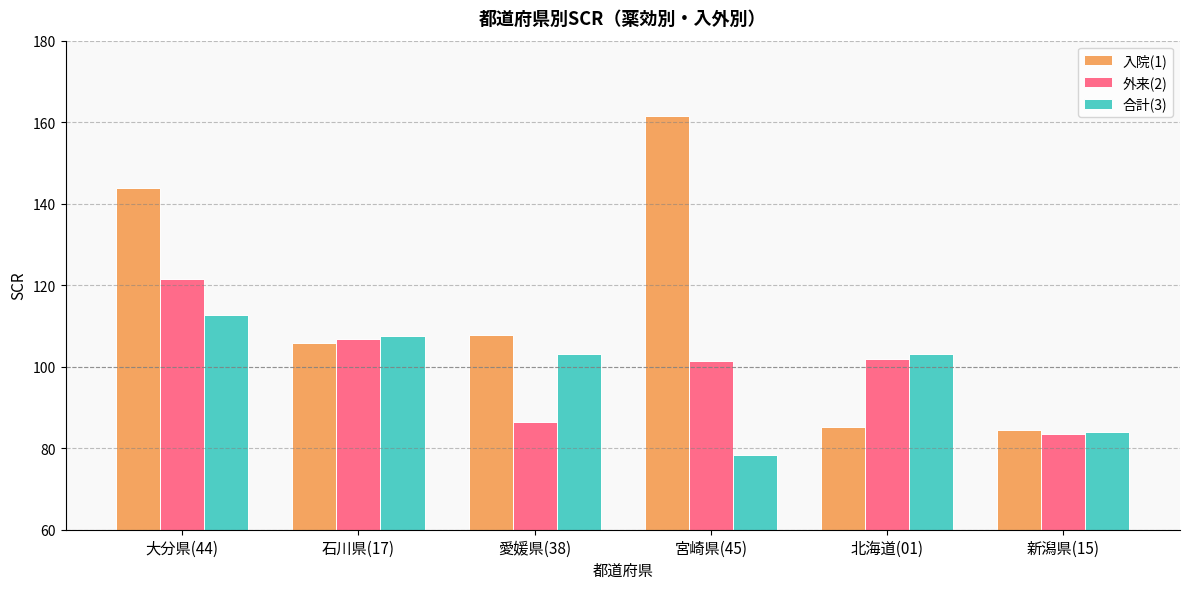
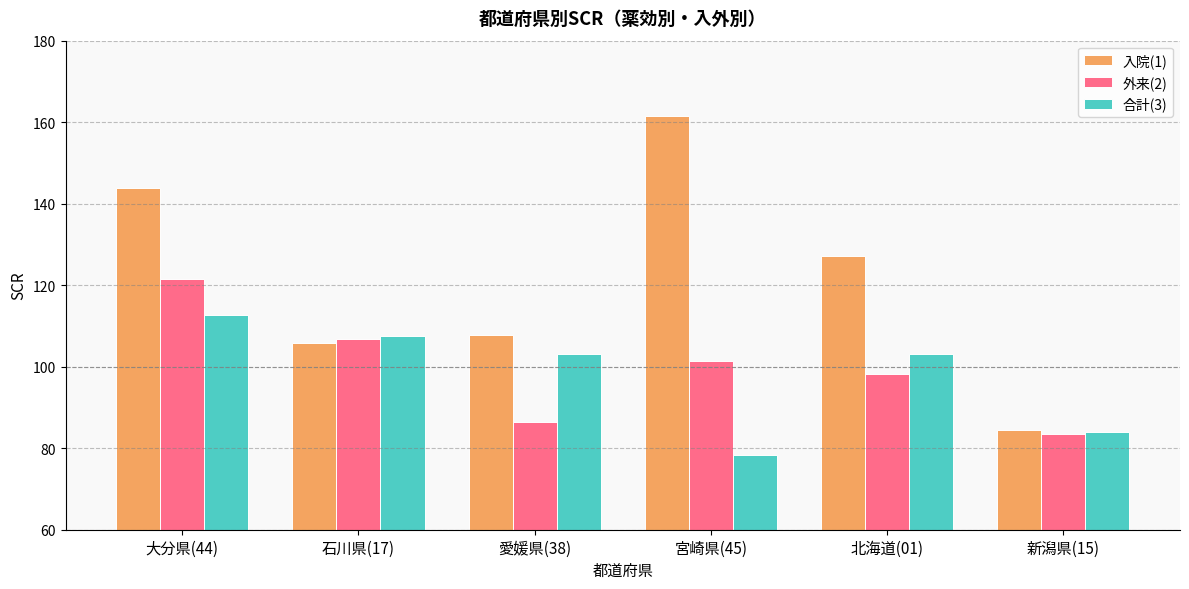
入院(1), 北海道(01): 85 -> 127
外来(2), 北海道(01): 102 -> 98
